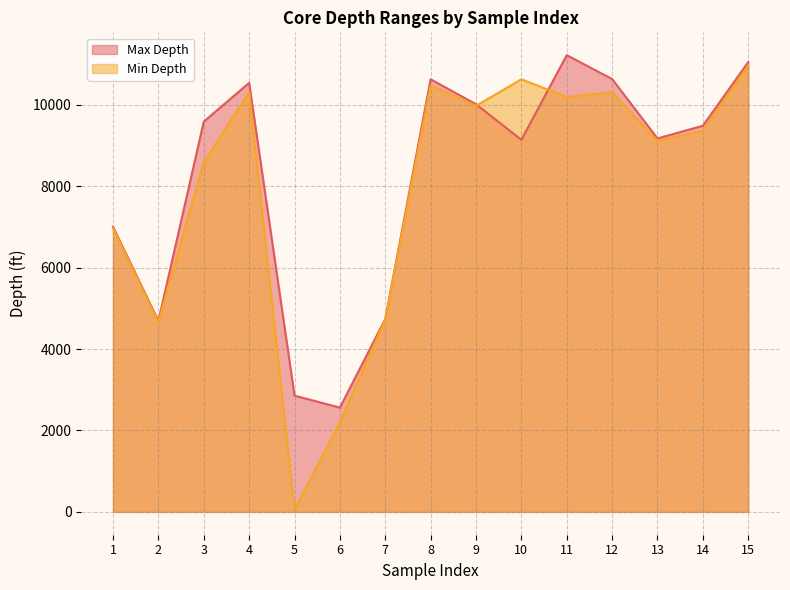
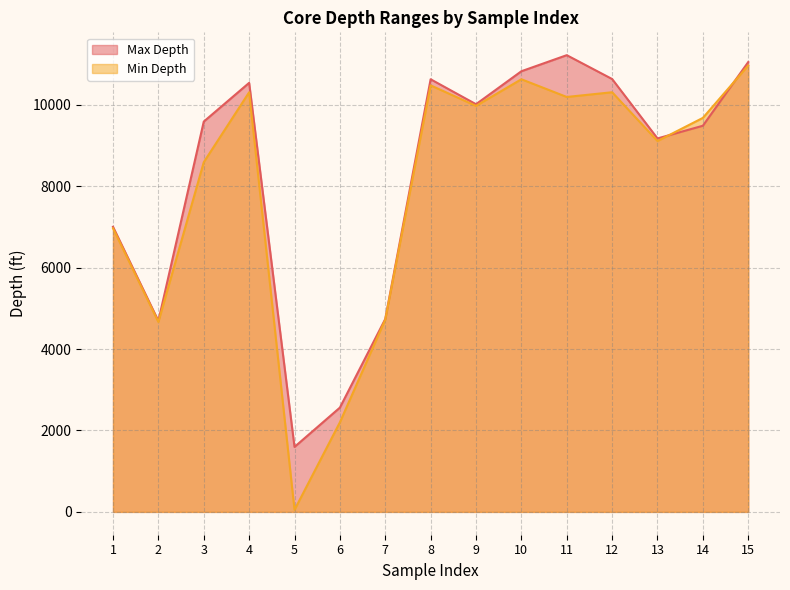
Max Depth, 5: 2900 -> 1600
Max Depth, 10: 9100 -> 10800
Min Depth, 14: 9400 -> 9700
